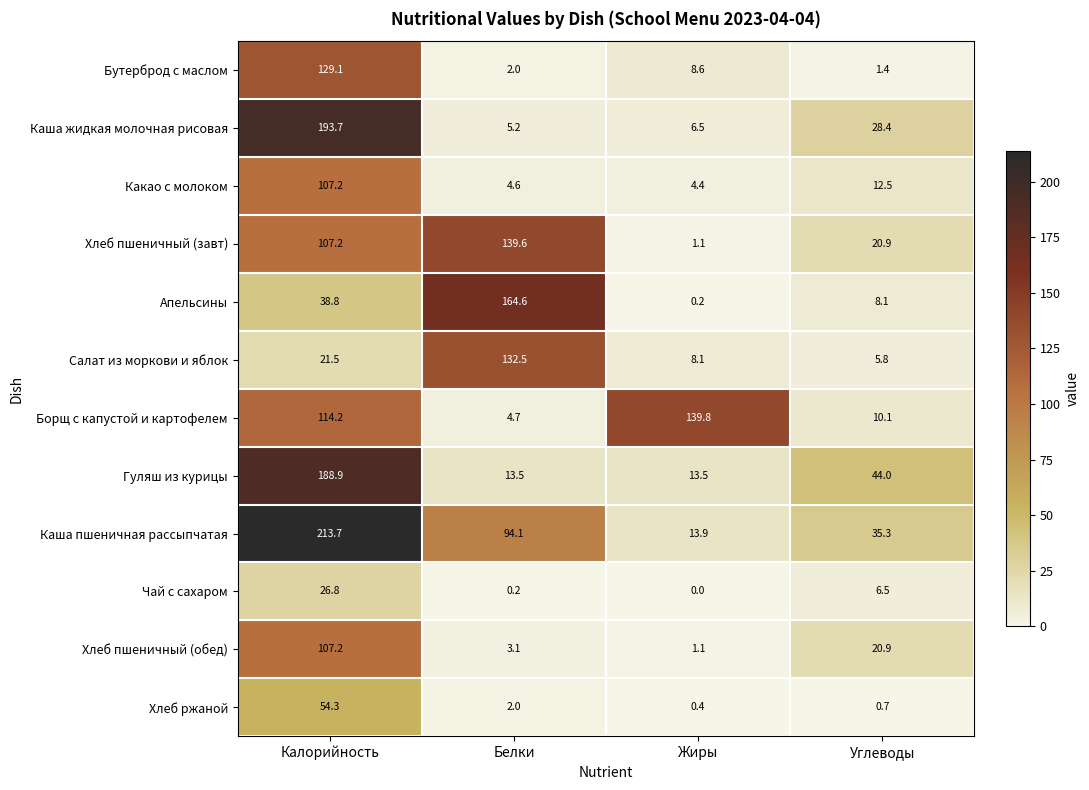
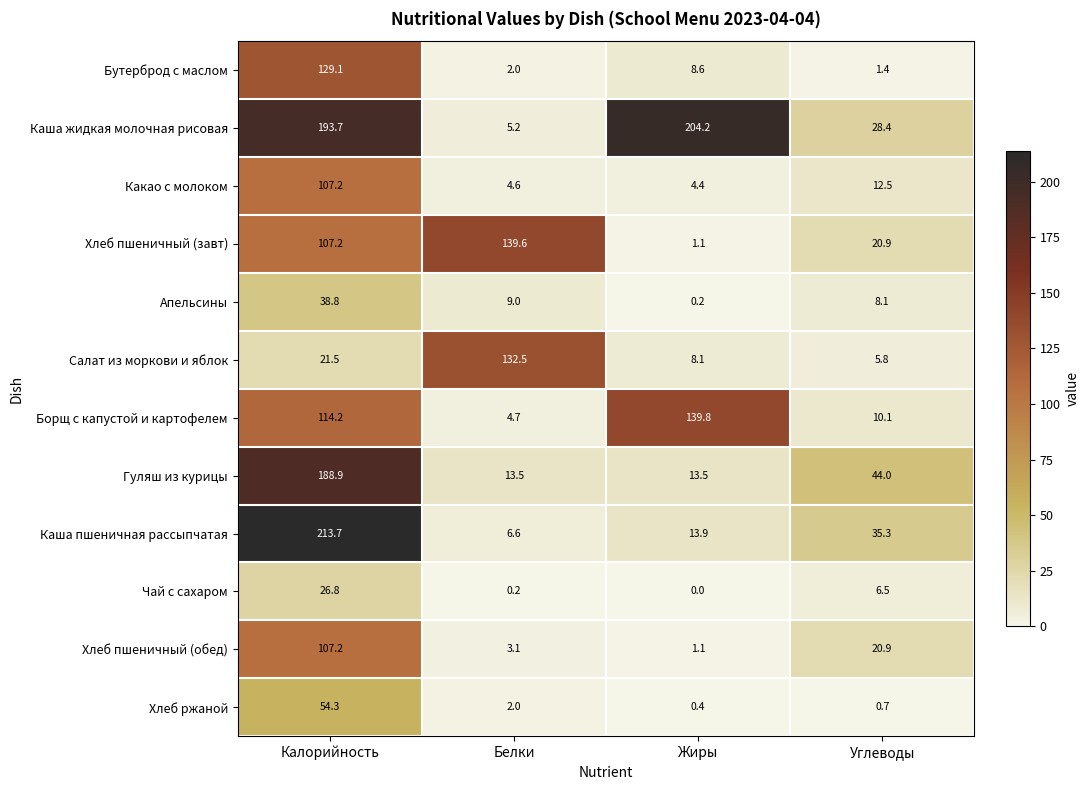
Каша жидкая молочная рисовая, Жиры: 6.5 -> 204.2
Апельсины, Белки: 164.6 -> 9.0
Каша пшеничная рассыпчатая, Белки: 94.1 -> 6.6
